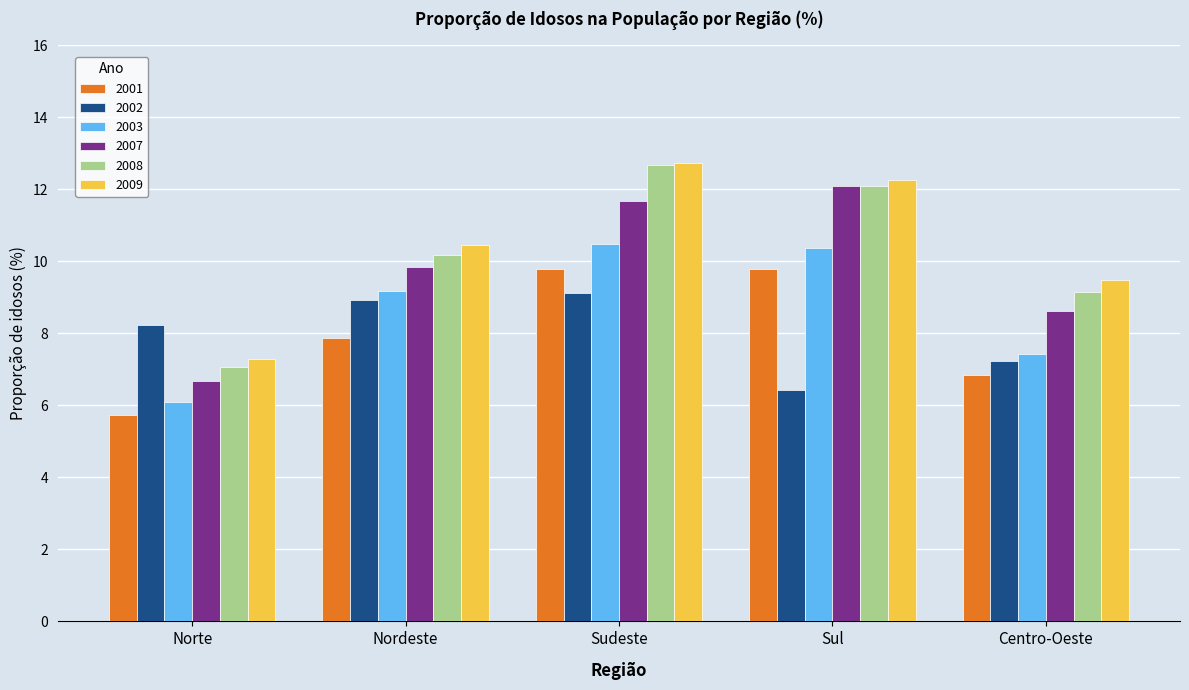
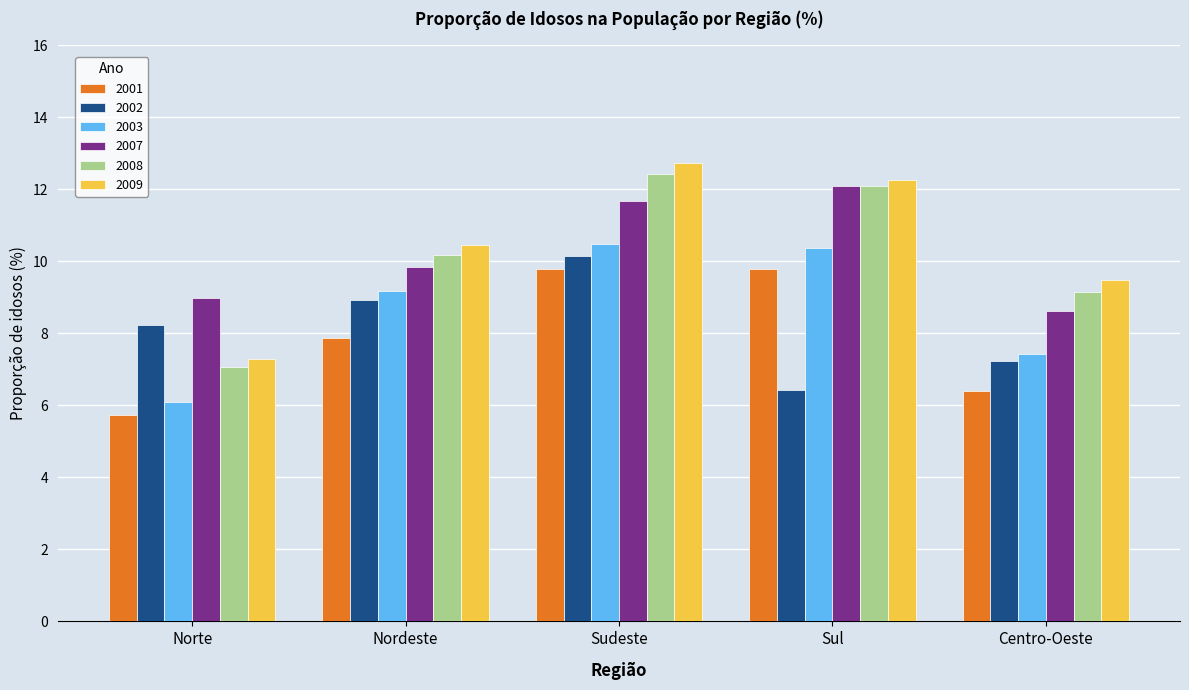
2007, Norte: 6.7 -> 9.0
2002, Sudeste: 9.1 -> 10.2
2008, Sudeste: 12.7 -> 12.4
2001, Centro-Oeste: 6.9 -> 6.4
